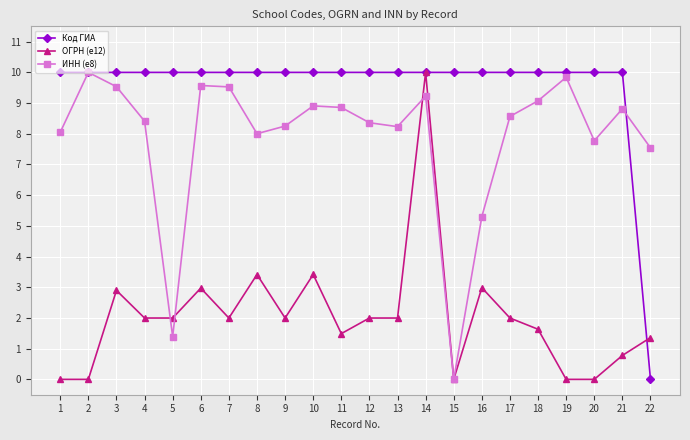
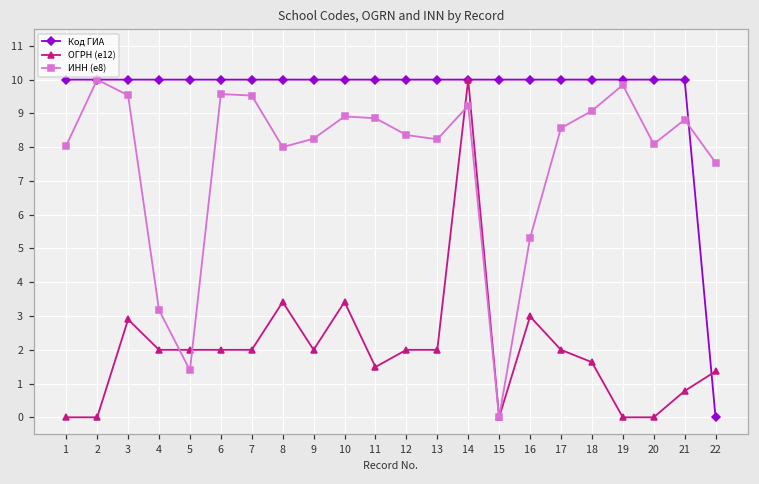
ИНН (e8), 4: 8.4 -> 3.2
ОГРН (e12), 6: 3.0 -> 2.0
ИНН (e8), 20: 7.8 -> 8.1
